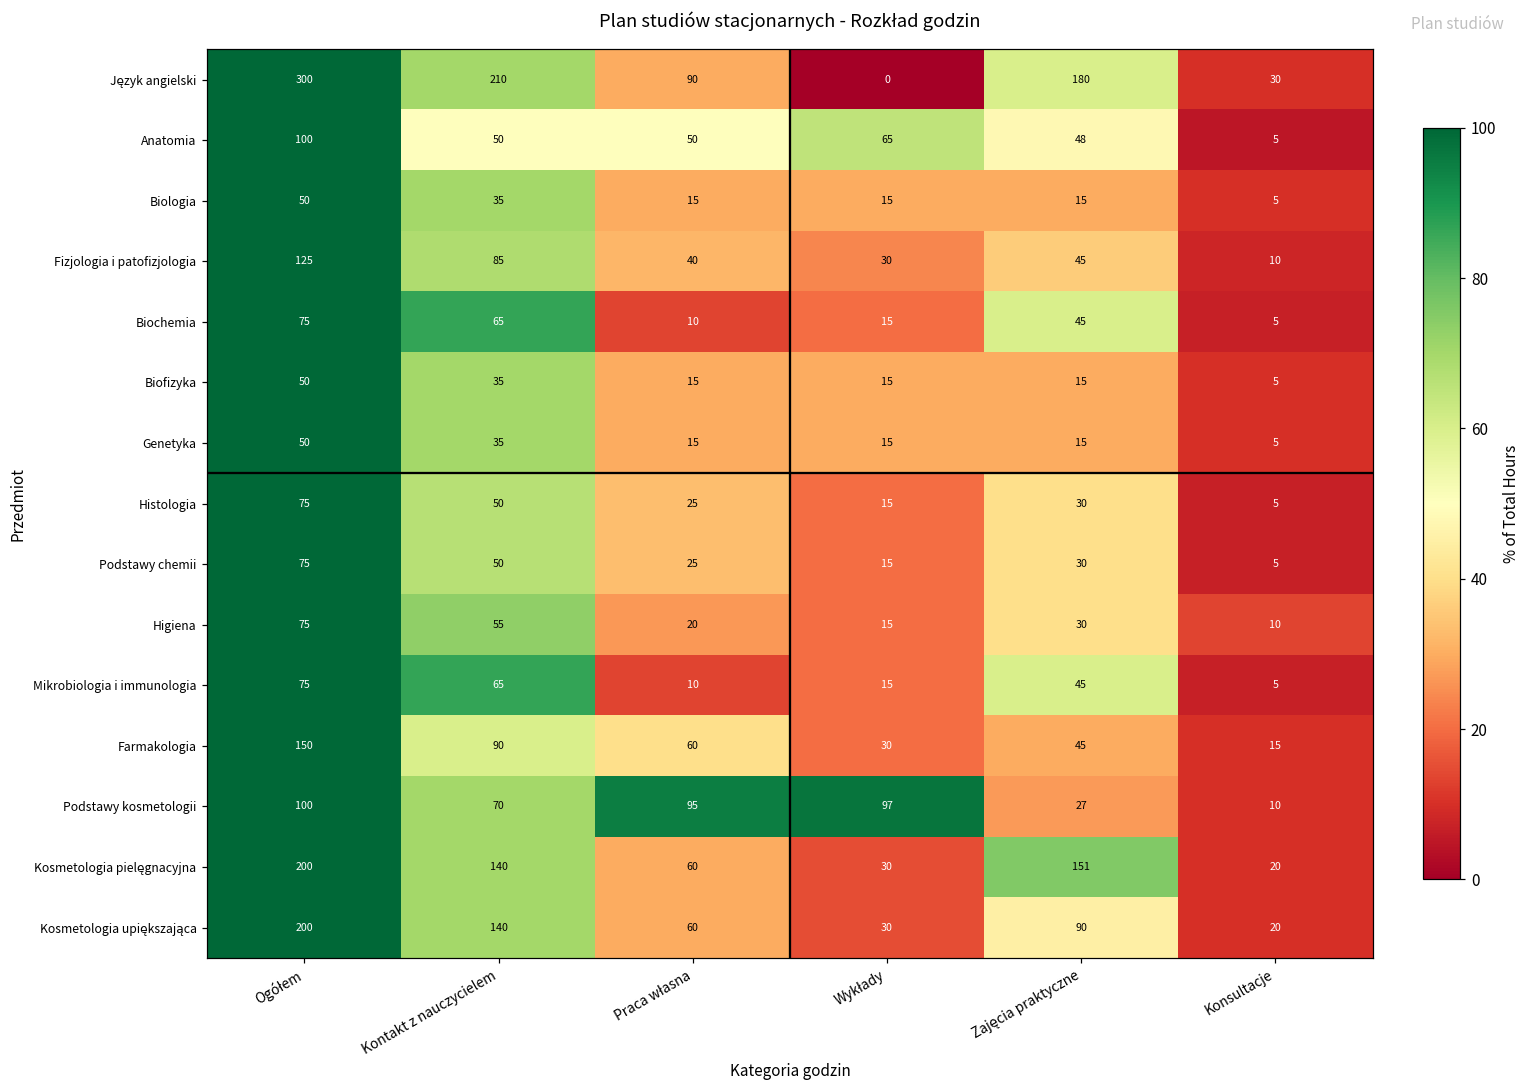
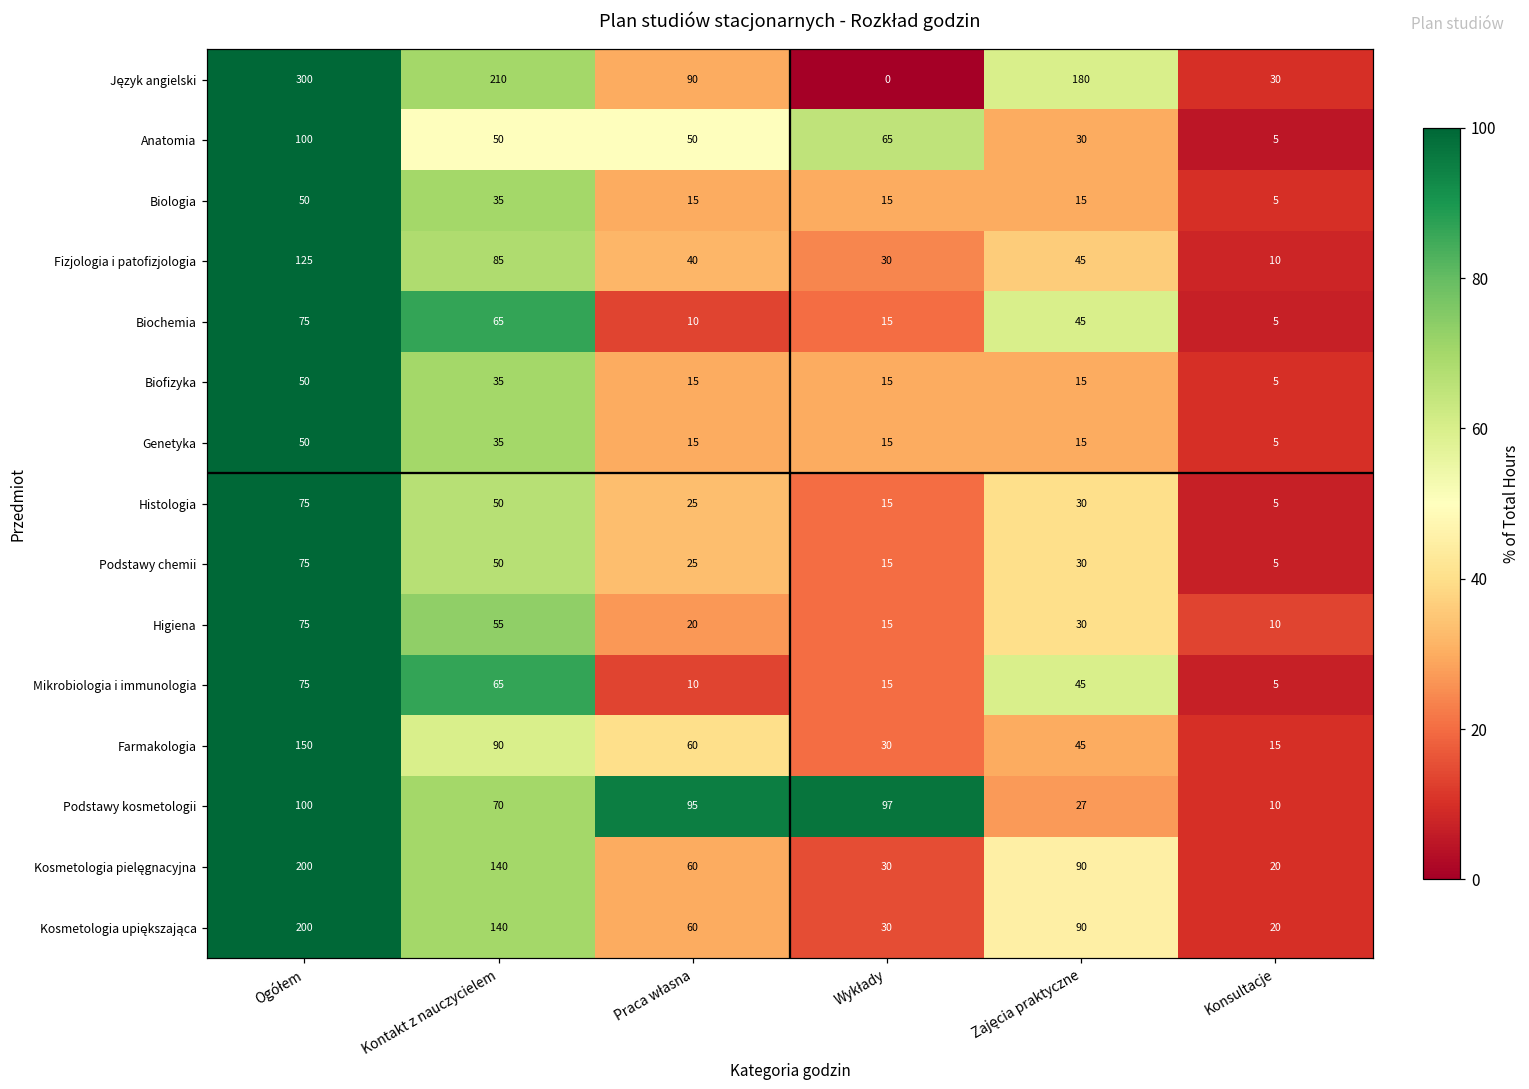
Anatomia, Zajęcia praktyczne: 48 -> 30
Kosmetologia pielęgnacyjna, Zajęcia praktyczne: 151 -> 90
